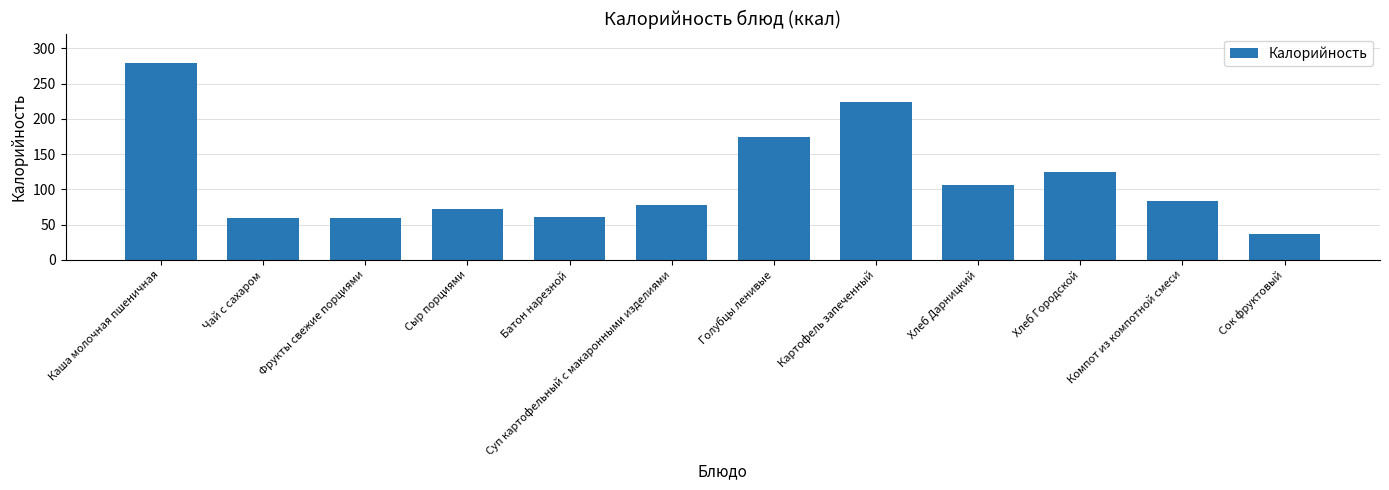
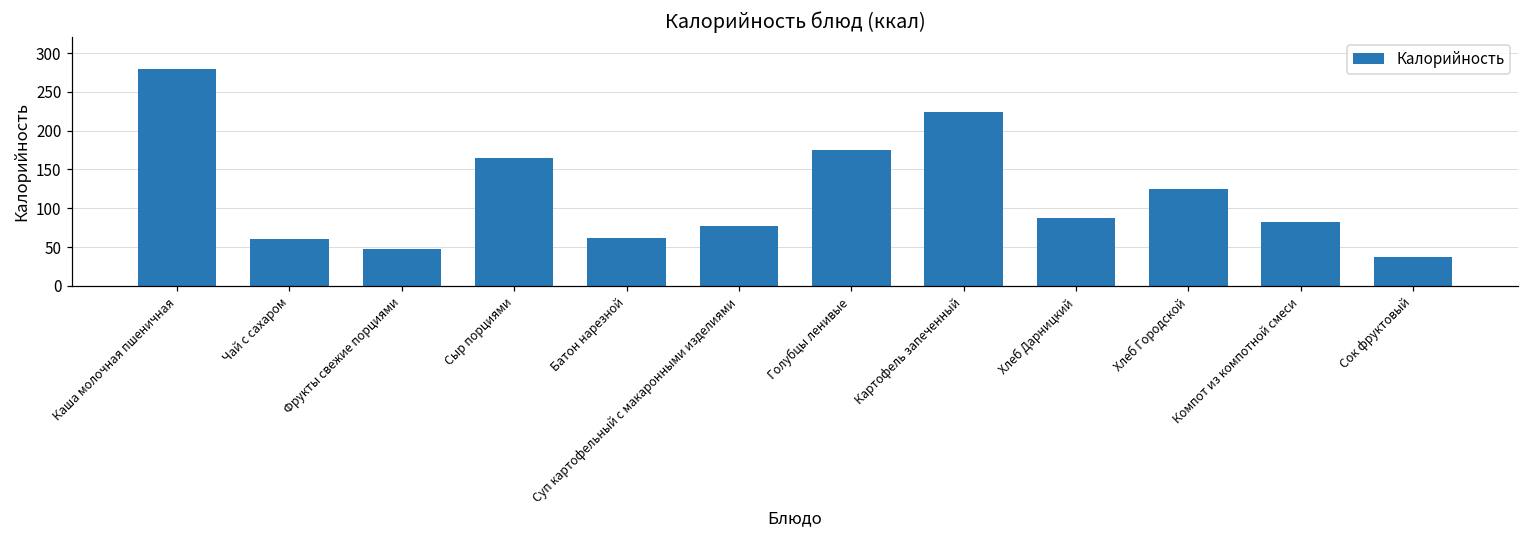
Фрукты свежие порциями: 60 -> 50
Сыр порциями: 70 -> 170
Хлеб Дарницкий: 110 -> 90
